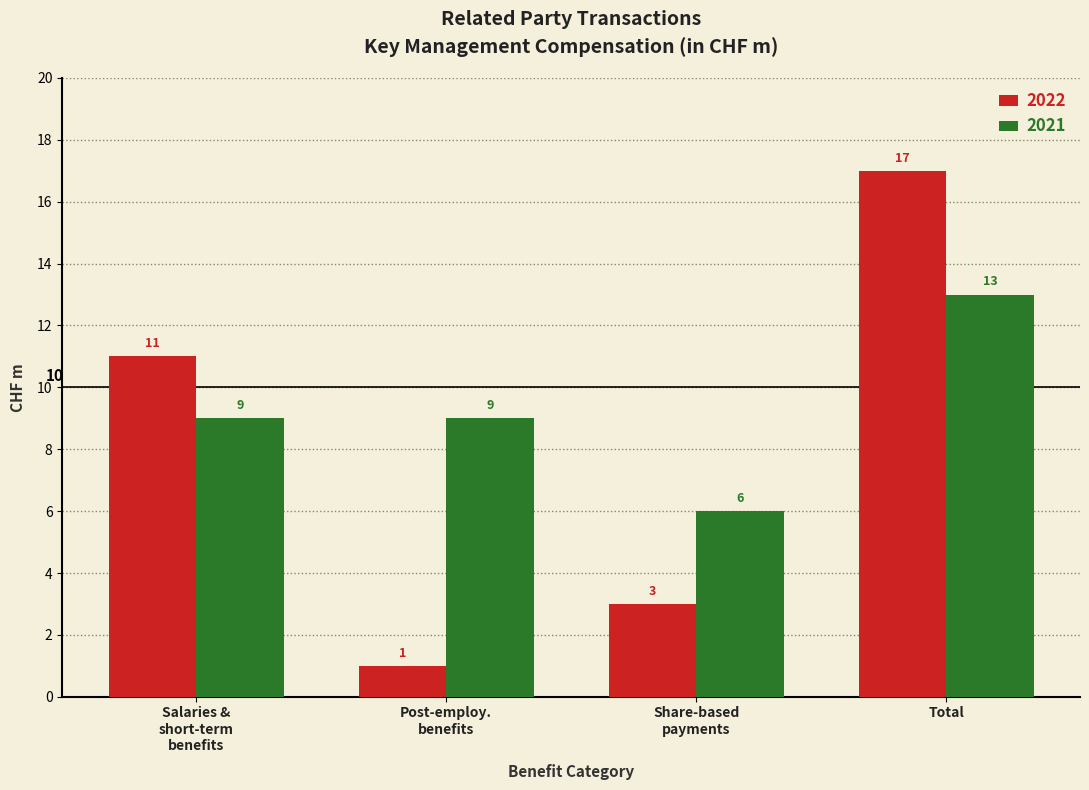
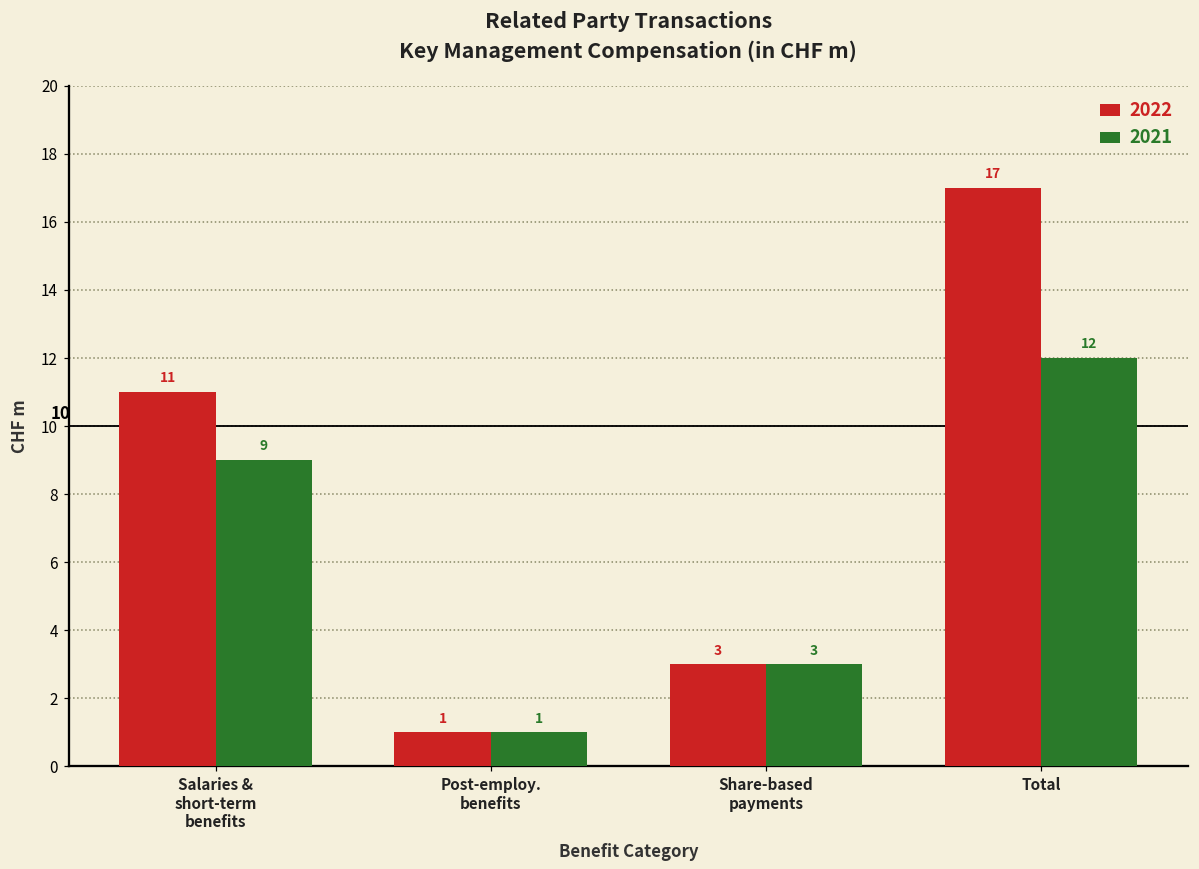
2021, Post-employ. benefits: 9 -> 1
2021, Share-based payments: 6 -> 3
2021, Total: 13 -> 12
